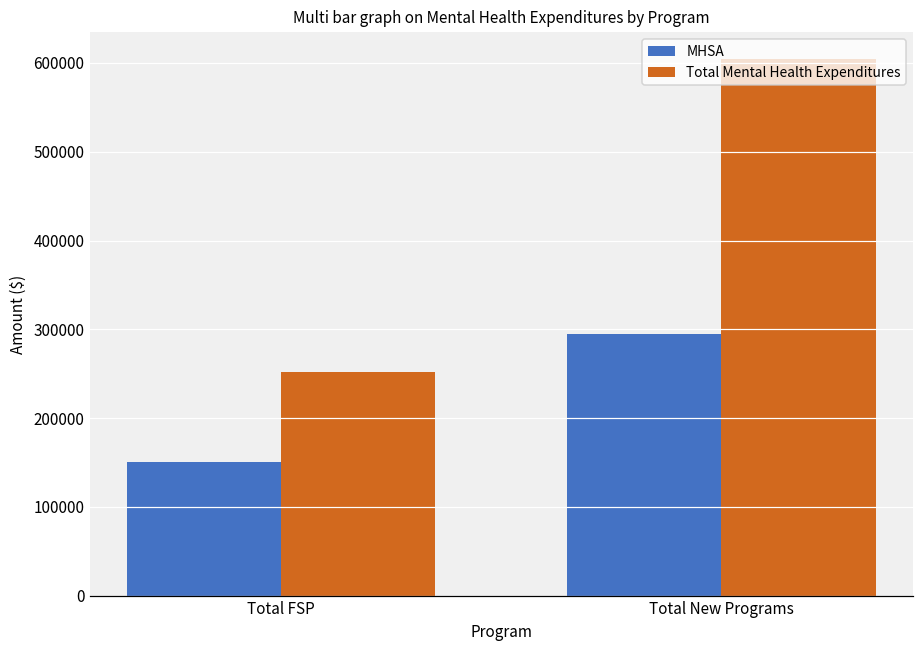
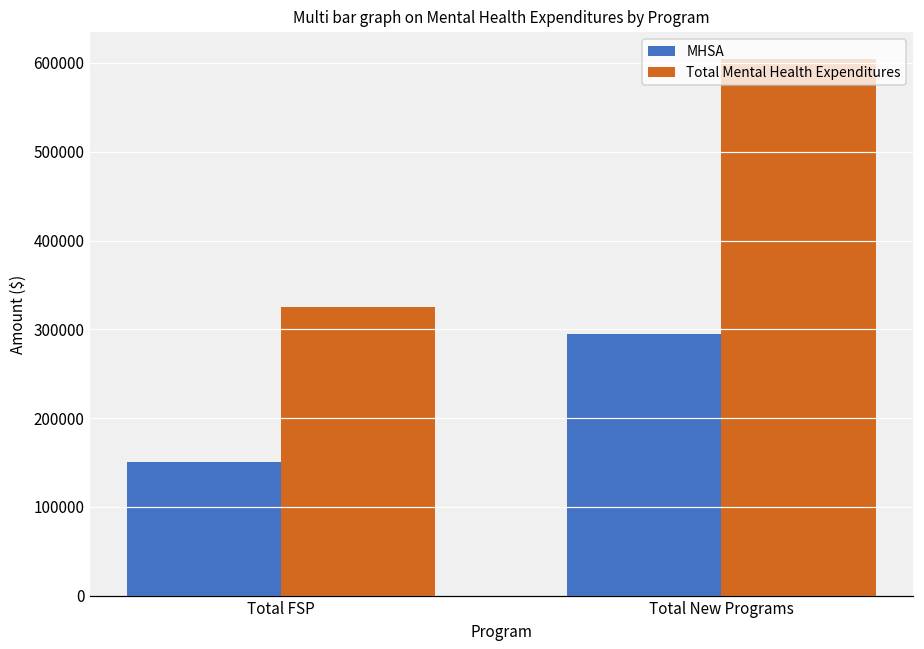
Total Mental Health Expenditures, Total FSP: 250000 -> 330000
